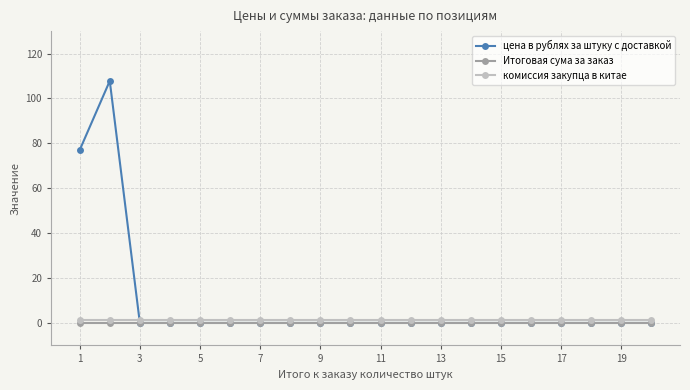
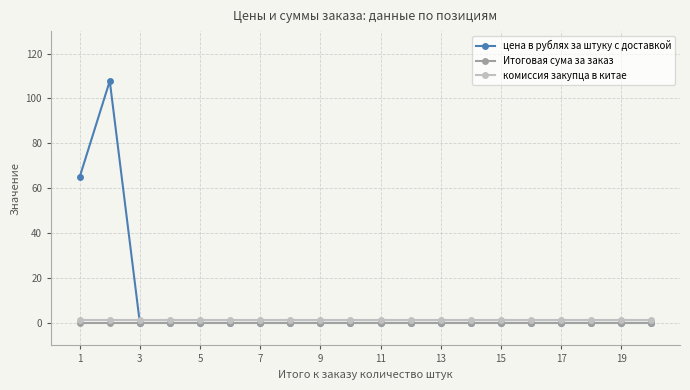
цена в рублях за штуку с доставкой, 1: 77 -> 65
